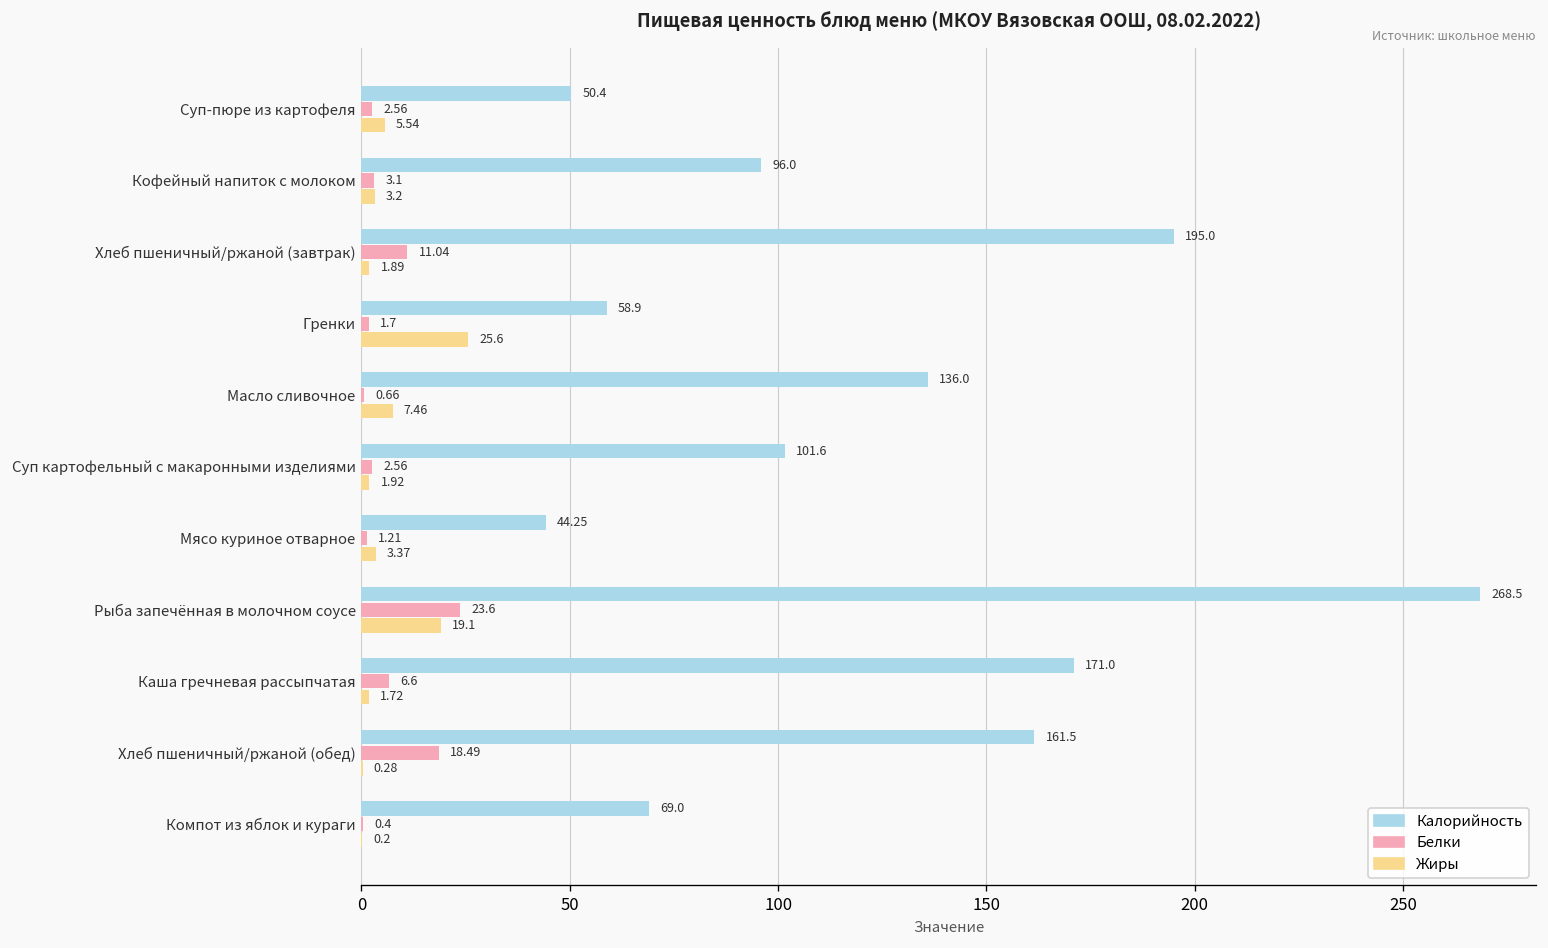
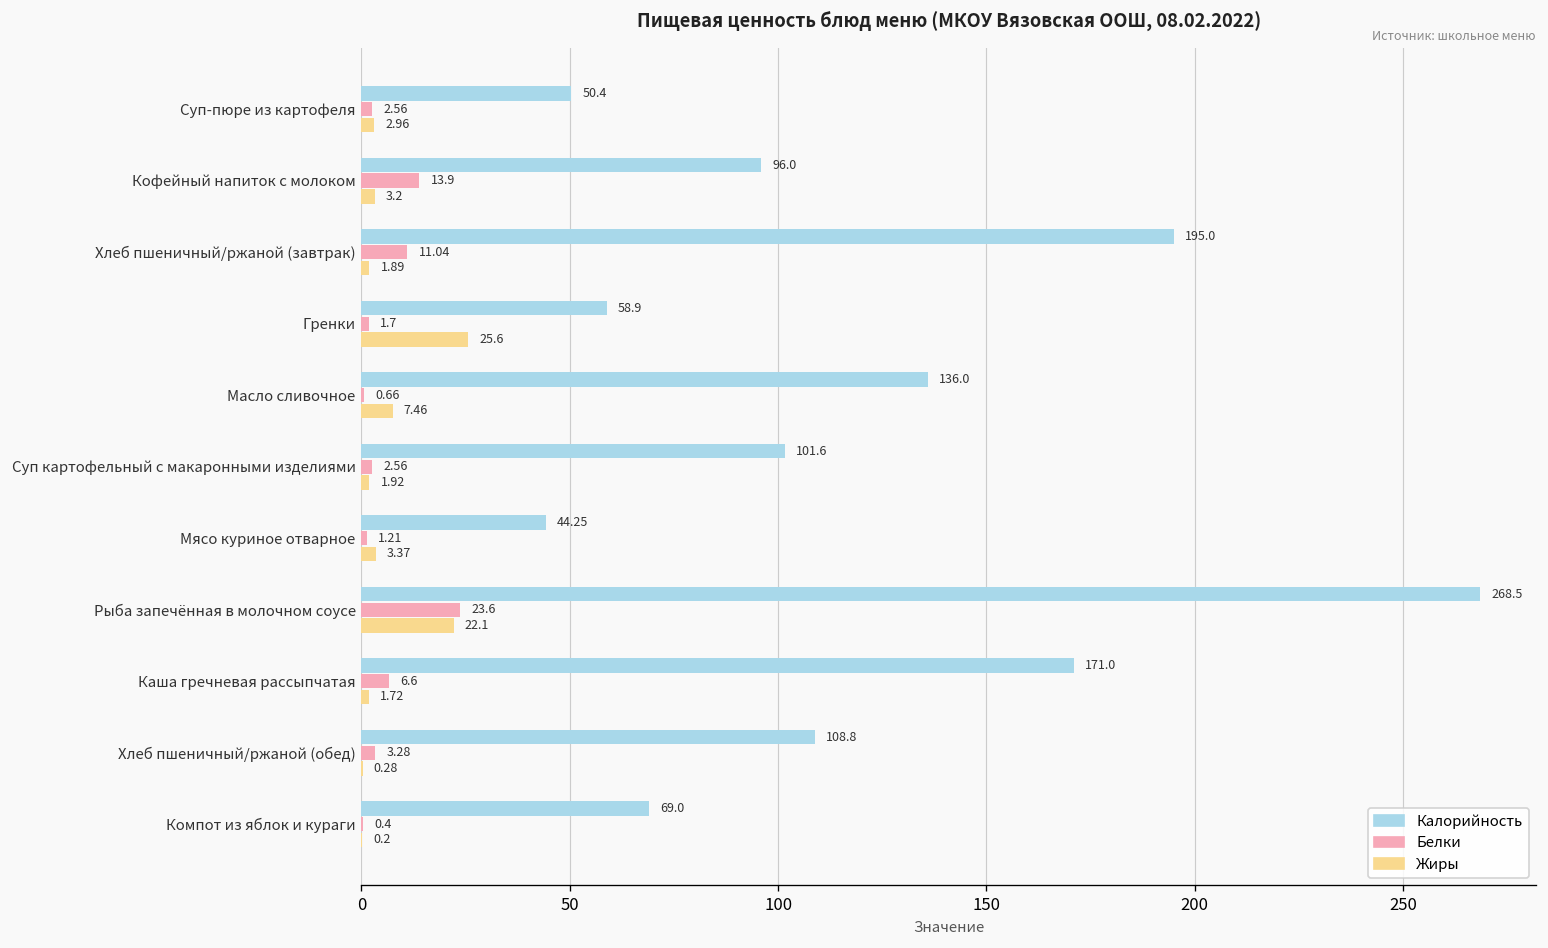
Жиры, Суп-пюре из картофеля: 5.54 -> 2.96
Белки, Кофейный напиток с молоком: 3.1 -> 13.9
Жиры, Рыба запечённая в молочном соусе: 19.1 -> 22.1
Калорийность, Хлеб пшеничный/ржаной (обед): 161.5 -> 108.8
Белки, Хлеб пшеничный/ржаной (обед): 18.49 -> 3.28
